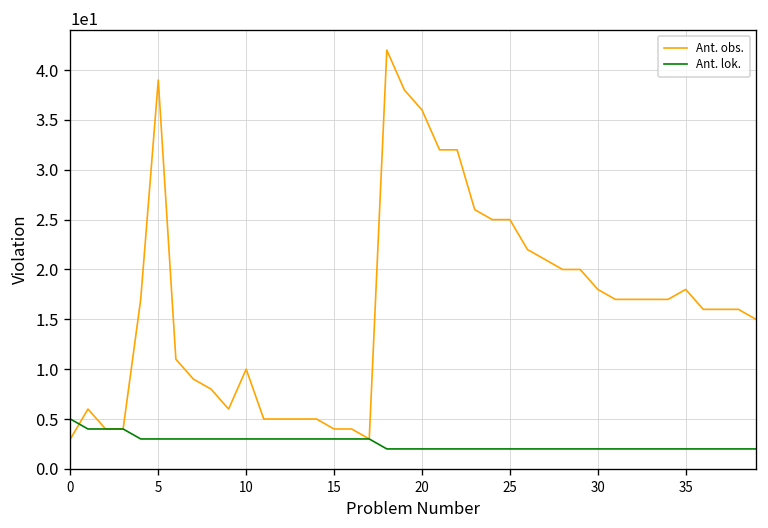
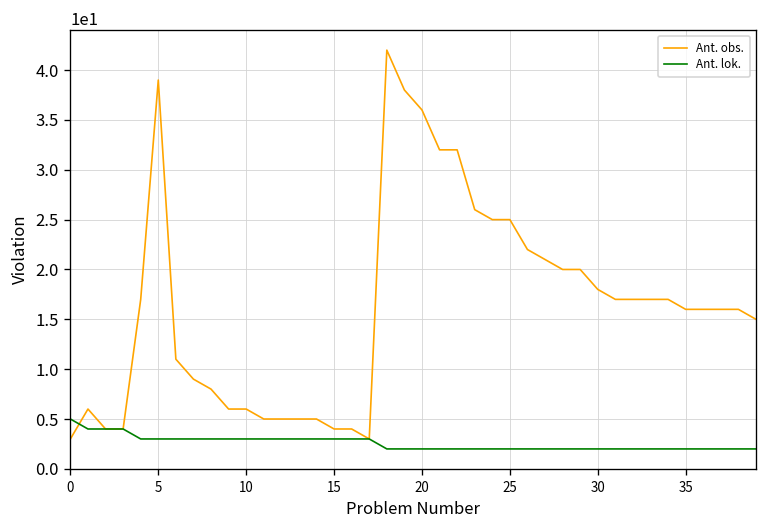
Ant. obs., 10: 10 -> 6
Ant. obs., 35: 18 -> 16
